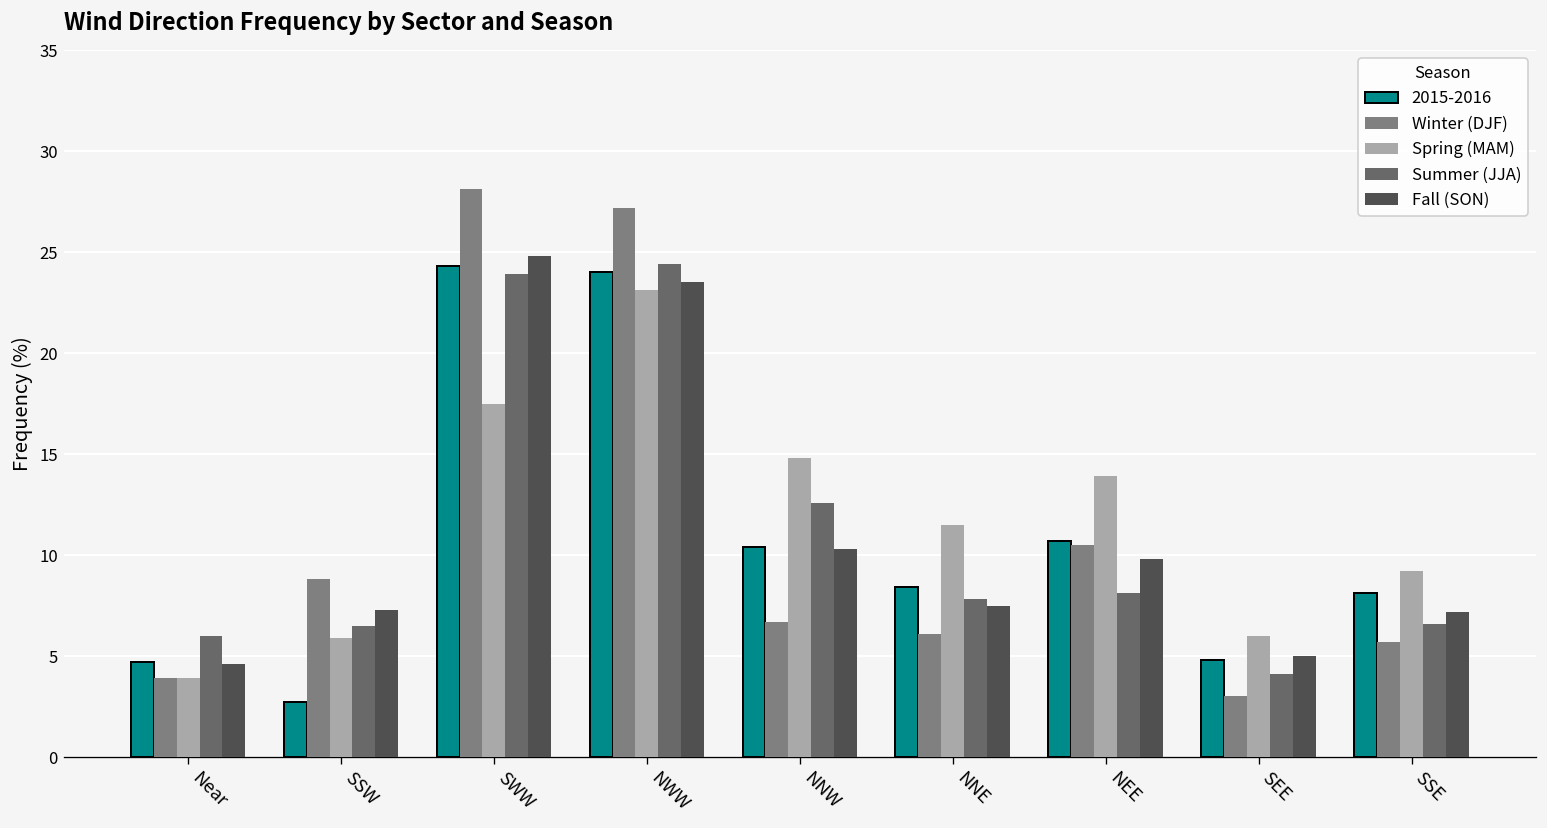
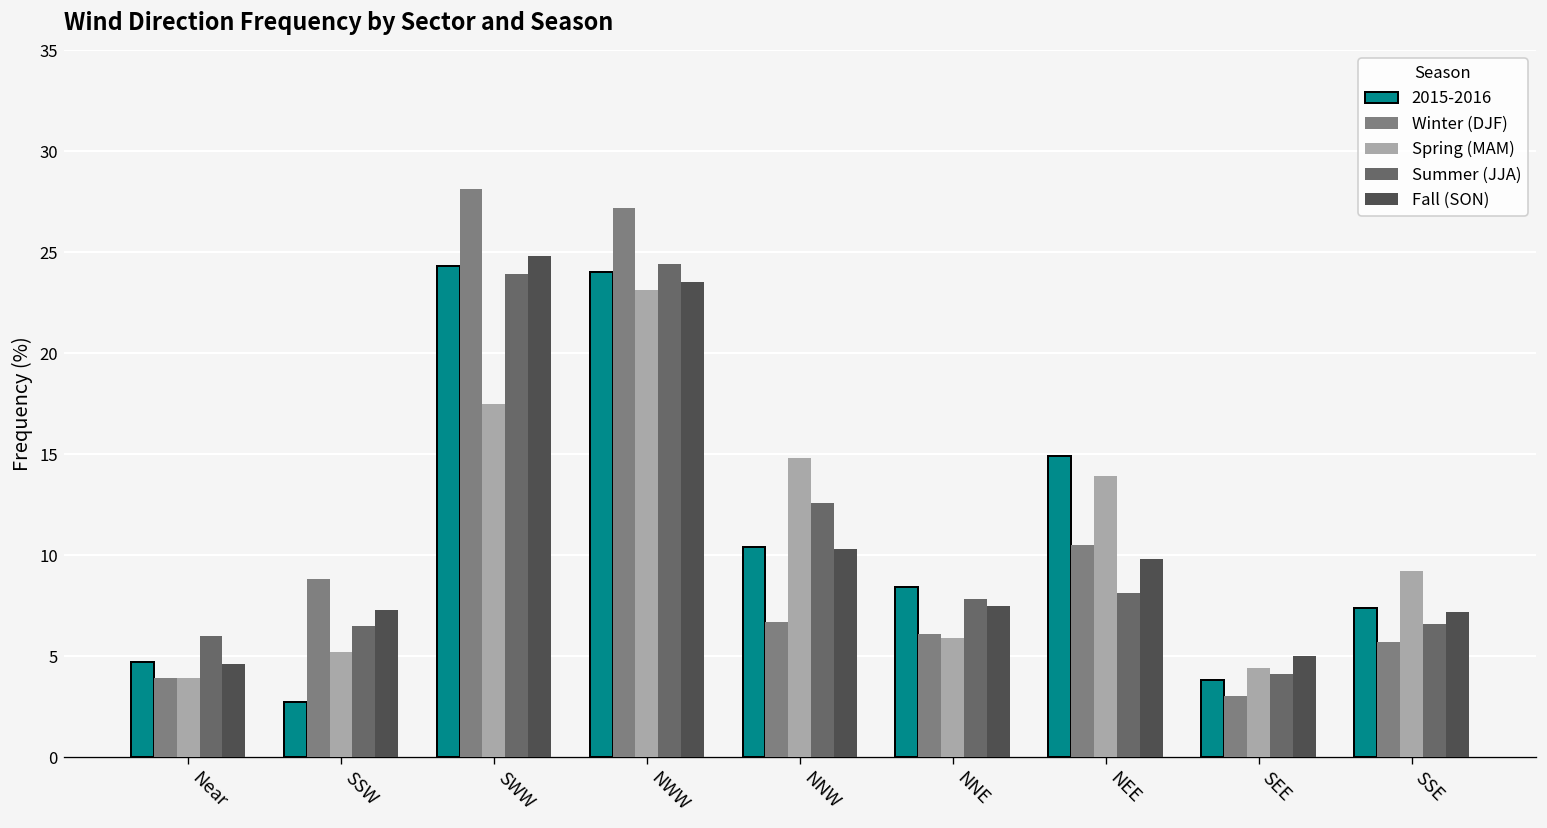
Spring (MAM), SSW: 5.9 -> 5.2
Spring (MAM), NNE: 11.5 -> 5.9
2015-2016, NEE: 10.7 -> 14.9
2015-2016, SEE: 4.8 -> 3.8
Spring (MAM), SEE: 6.0 -> 4.4
2015-2016, SSE: 8.1 -> 7.4
